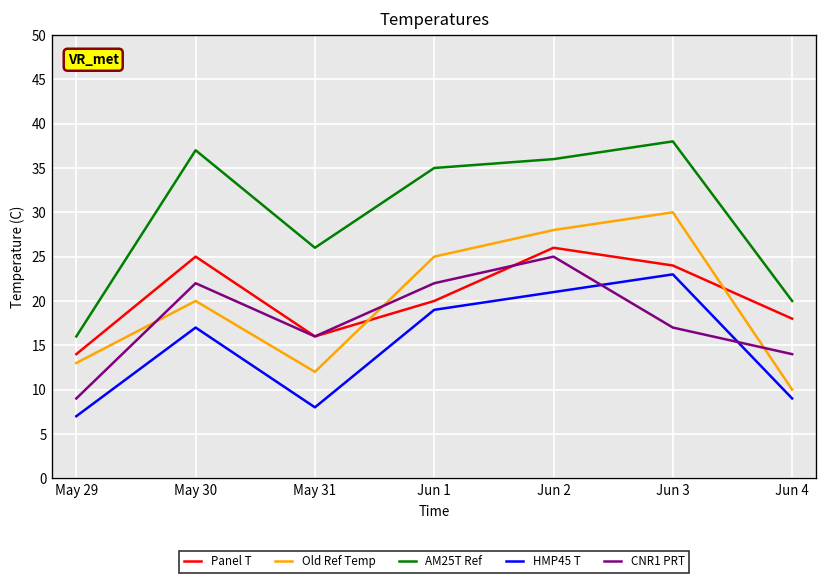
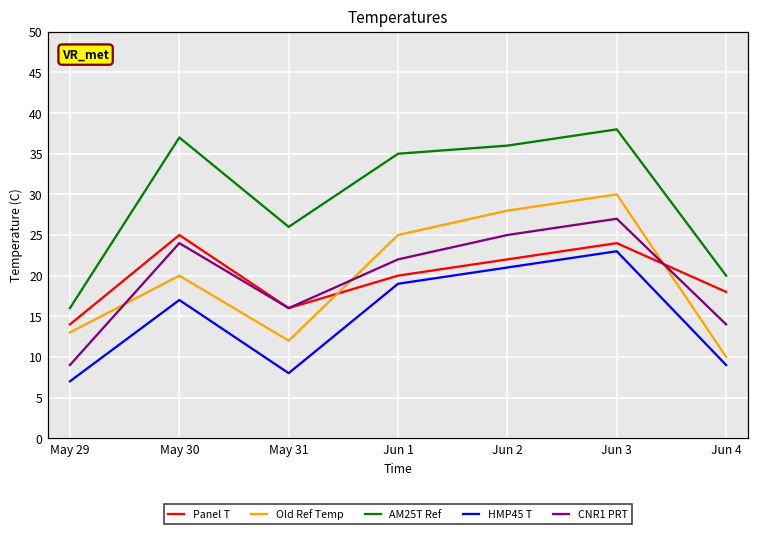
CNR1 PRT, May 30: 22 -> 24
Panel T, Jun 2: 26 -> 22
CNR1 PRT, Jun 3: 17 -> 27
